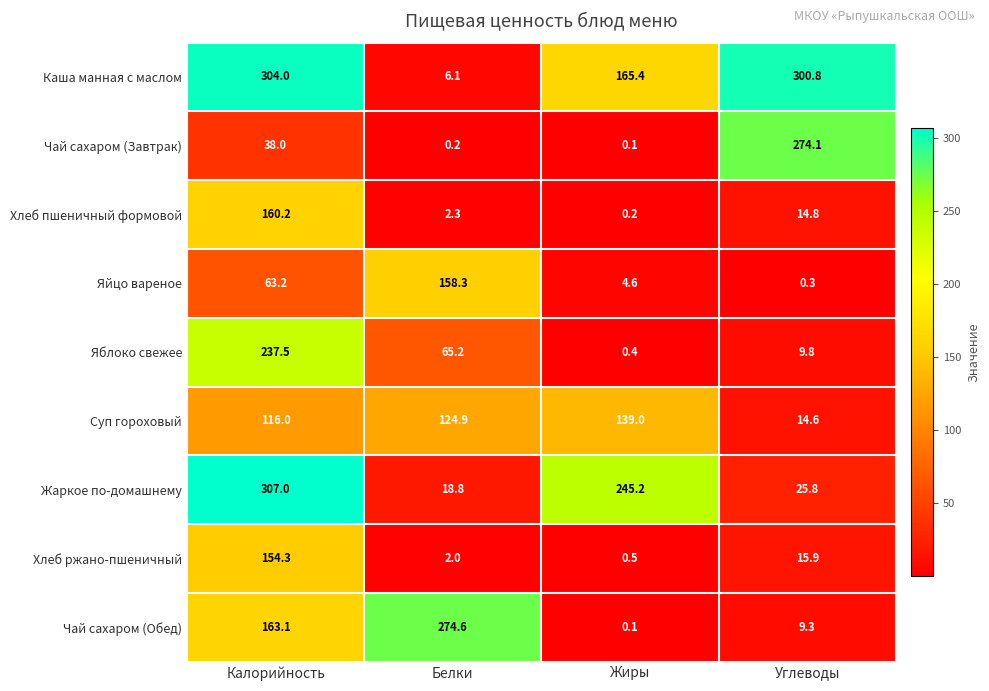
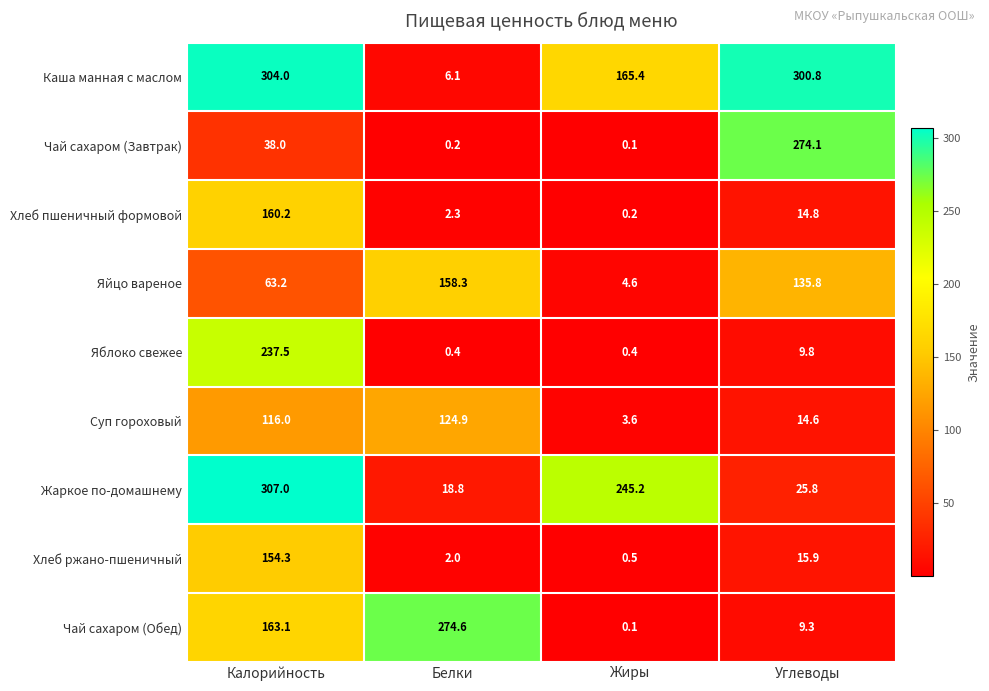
Яйцо вареное, Углеводы: 0.3 -> 135.8
Яблоко свежее, Белки: 65.2 -> 0.4
Суп гороховый, Жиры: 139.0 -> 3.6
